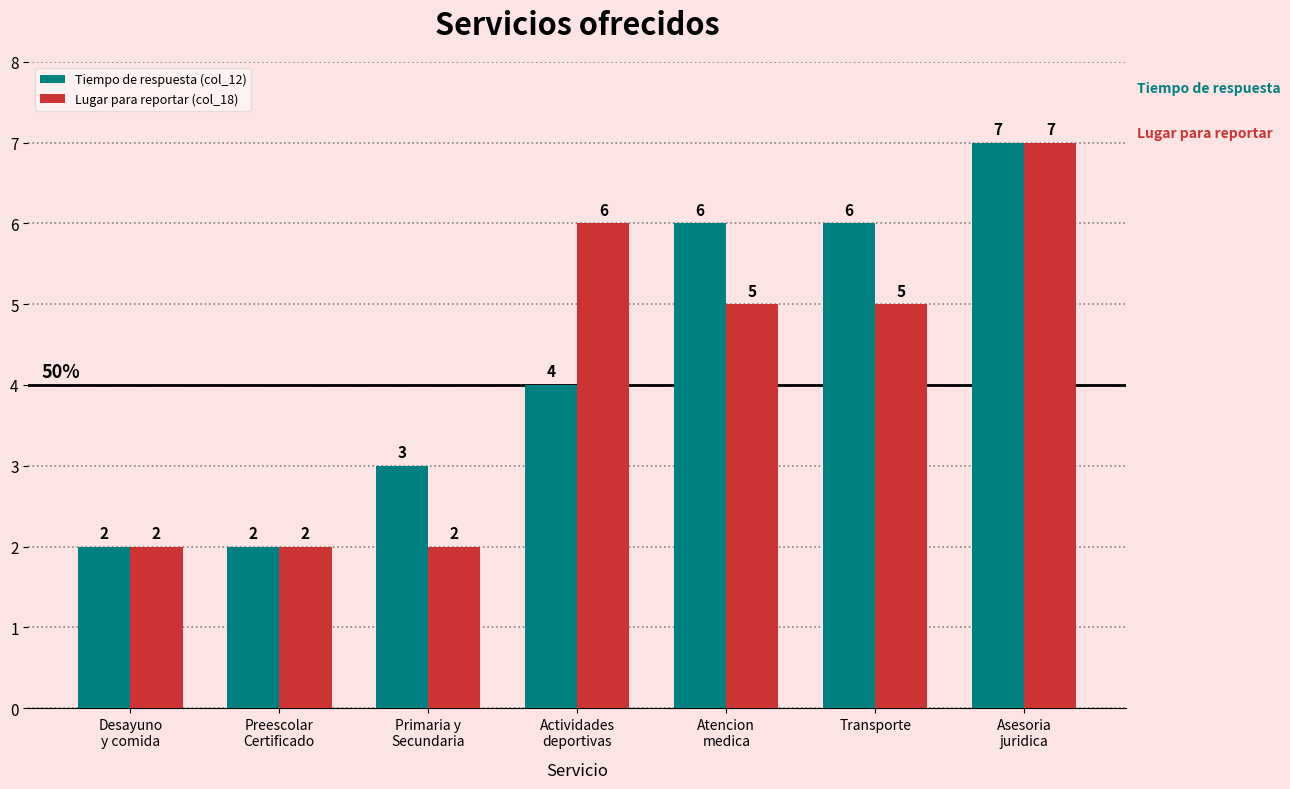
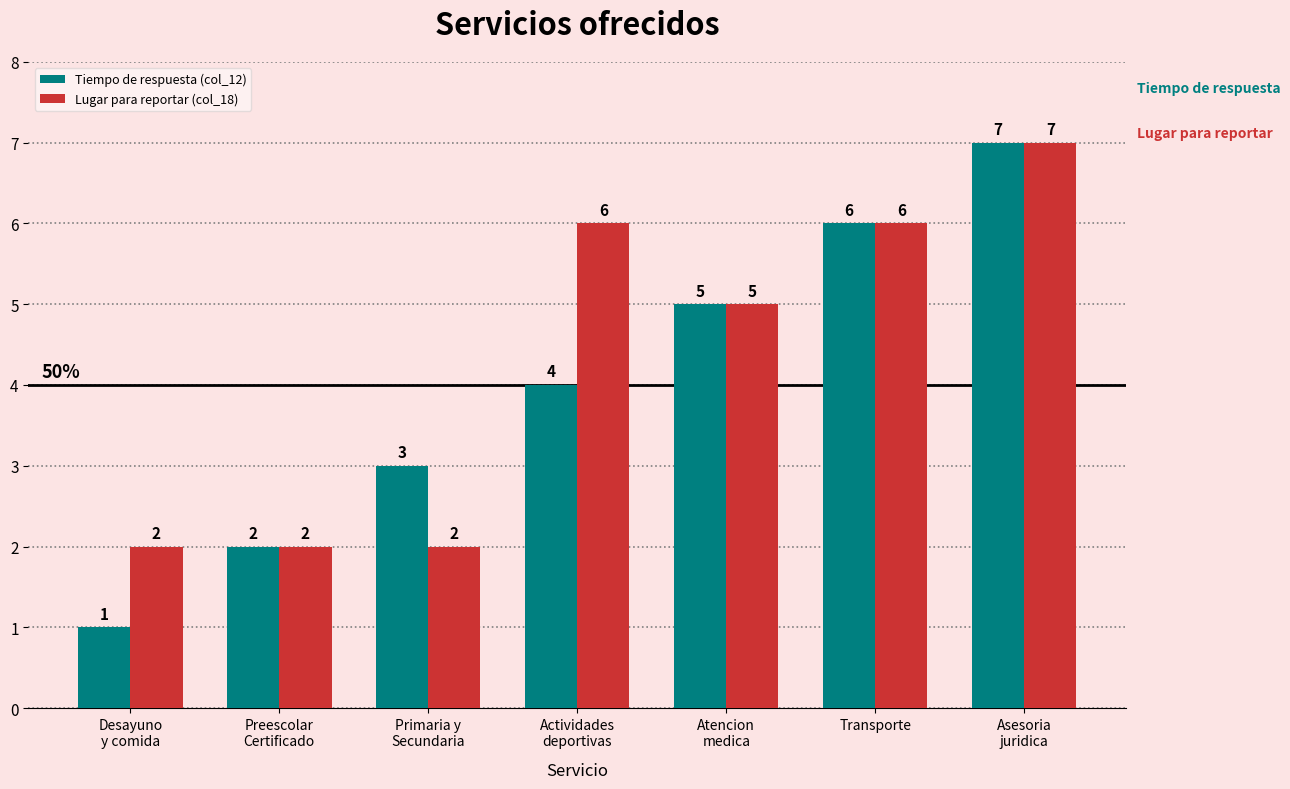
Tiempo de respuesta (col_12), Desayuno y comida: 2 -> 1
Tiempo de respuesta (col_12), Atencion medica: 6 -> 5
Lugar para reportar (col_18), Transporte: 5 -> 6
